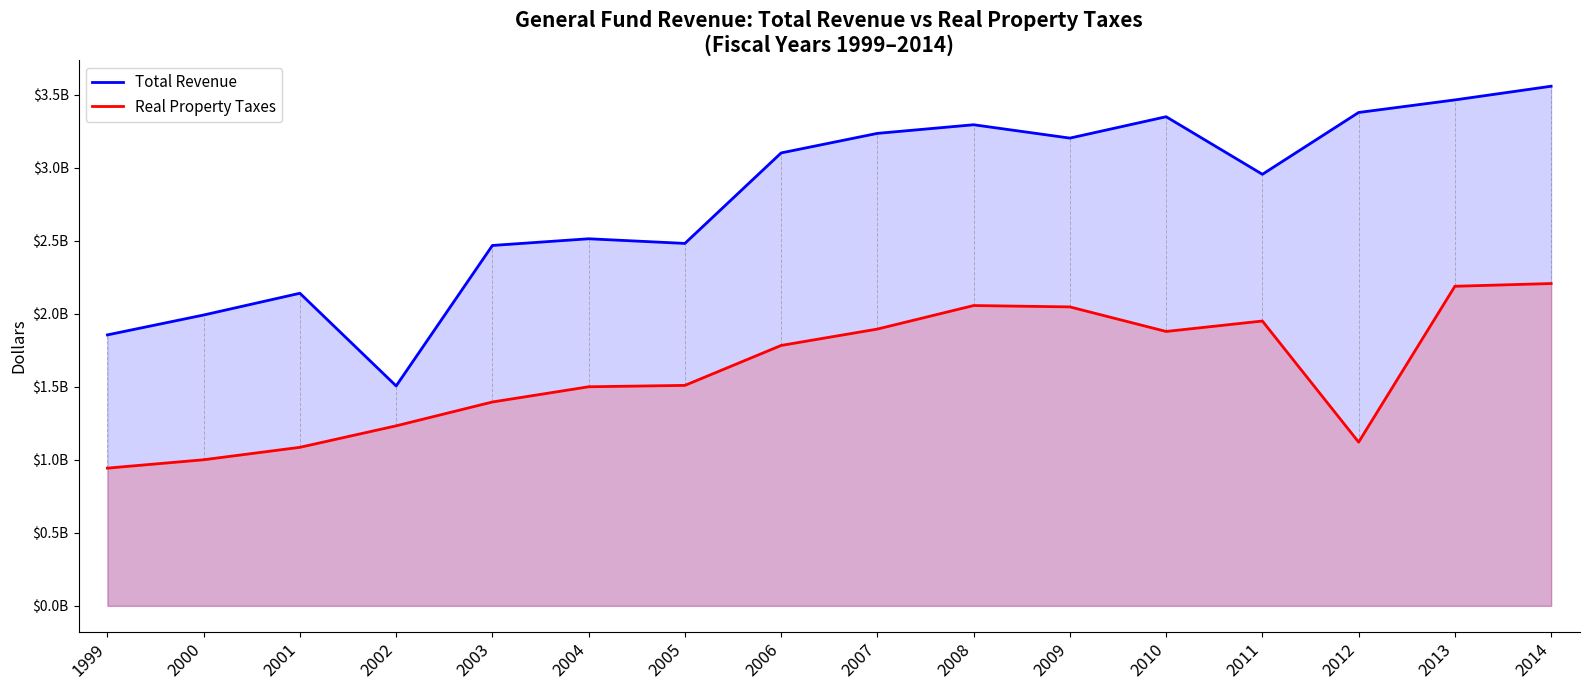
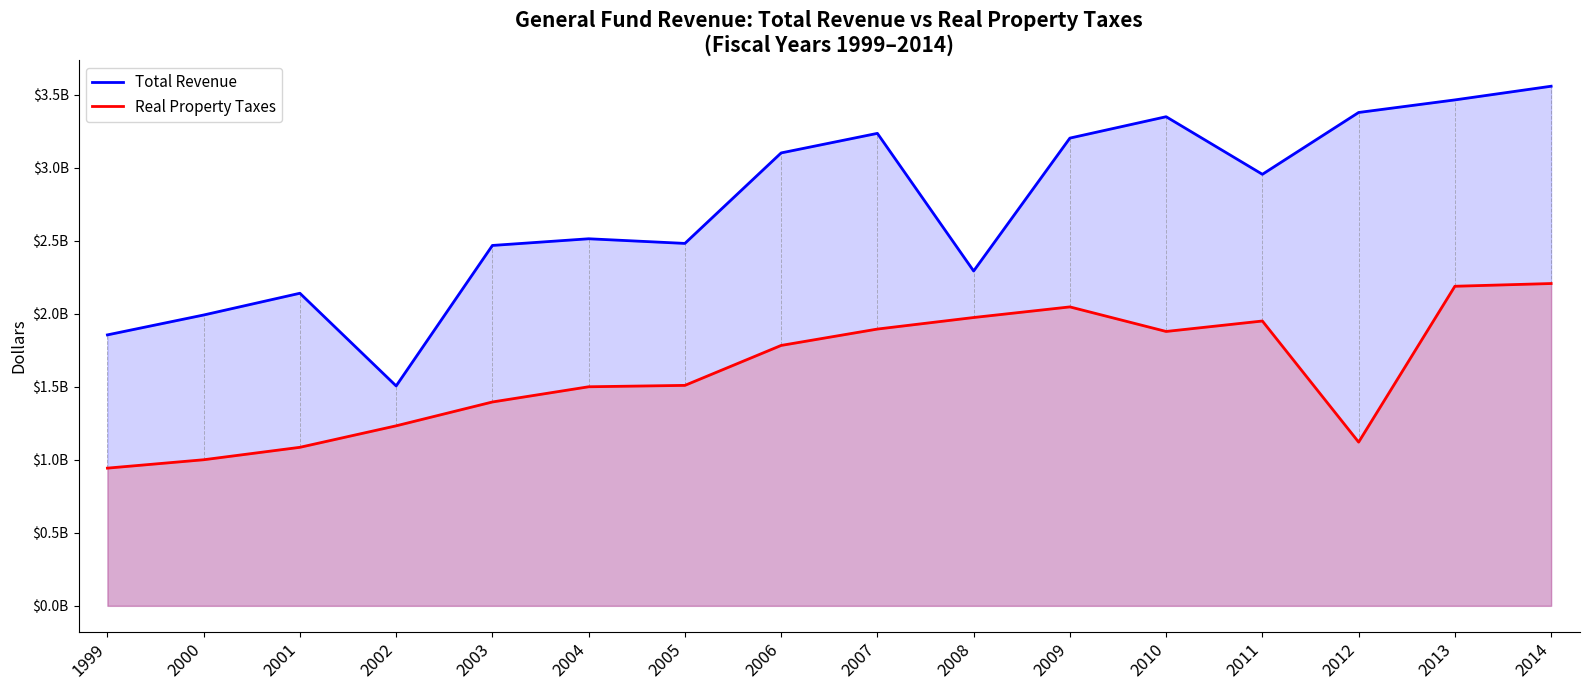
Total Revenue, 2008: $3300000000 -> $2290000000
Real Property Taxes, 2008: $2060000000 -> $1980000000
